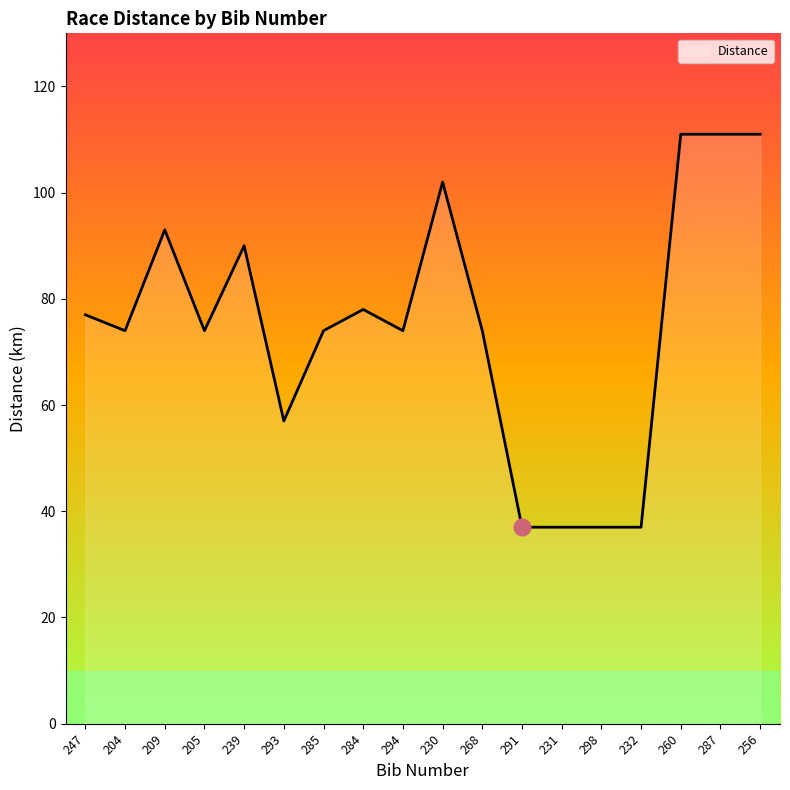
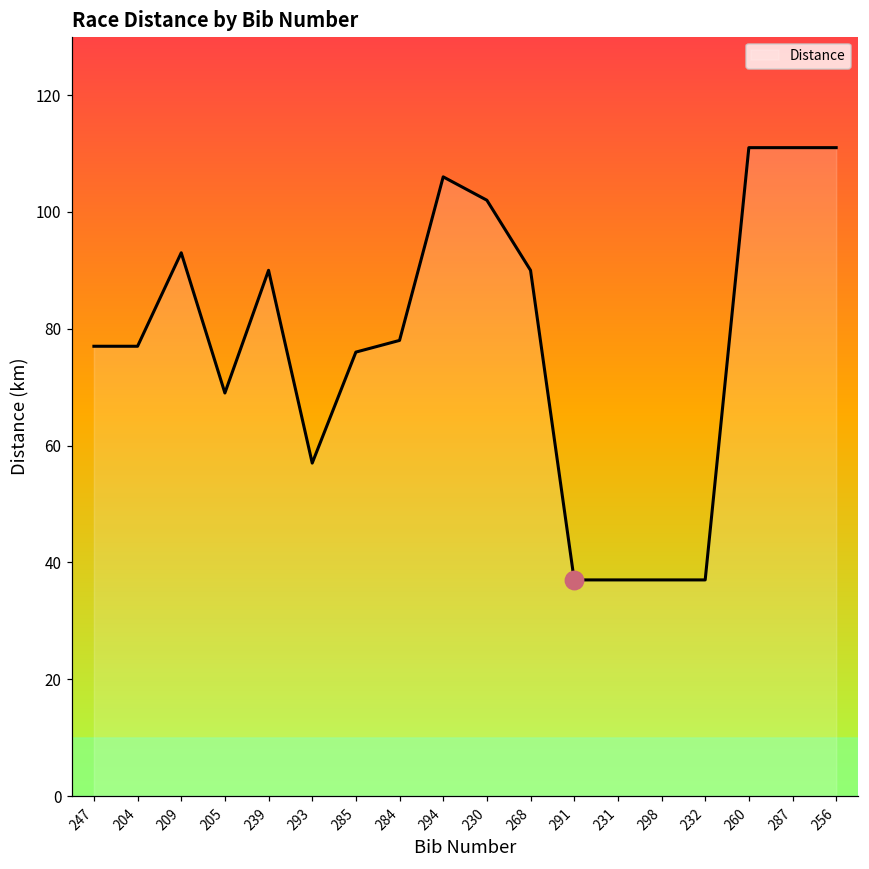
Distance, 204: 74 -> 77
Distance, 205: 74 -> 69
Distance, 285: 74 -> 76
Distance, 294: 74 -> 106
Distance, 268: 74 -> 90
